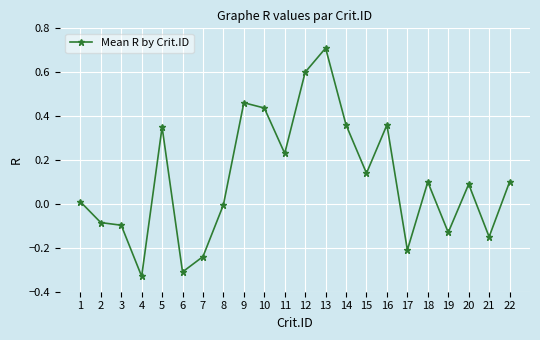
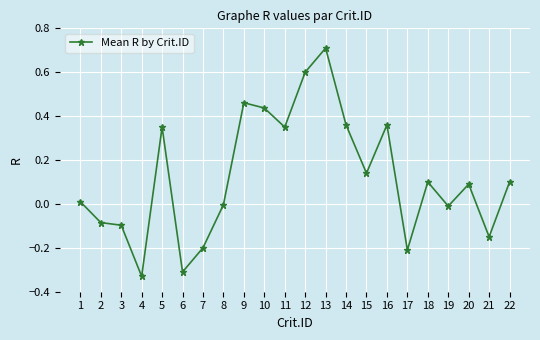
7: -0.24 -> -0.20
11: 0.23 -> 0.35
19: -0.13 -> -0.01
